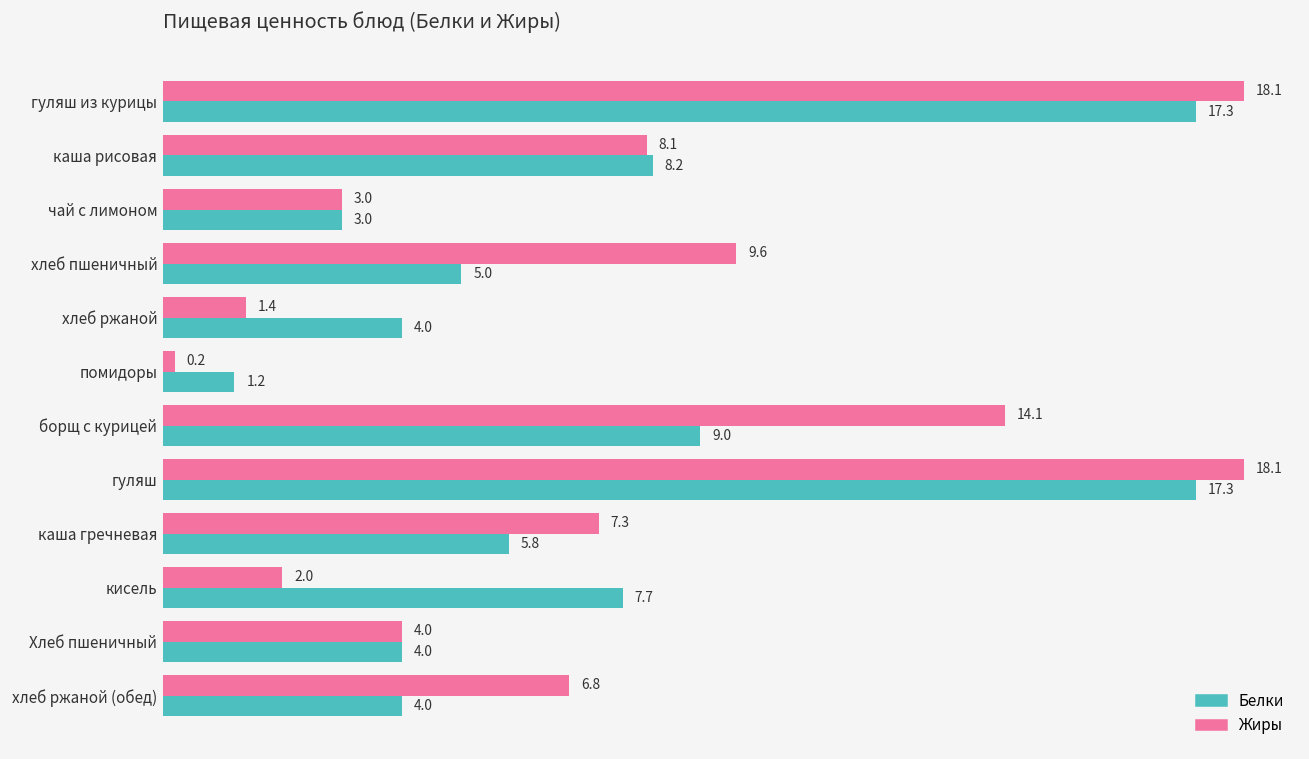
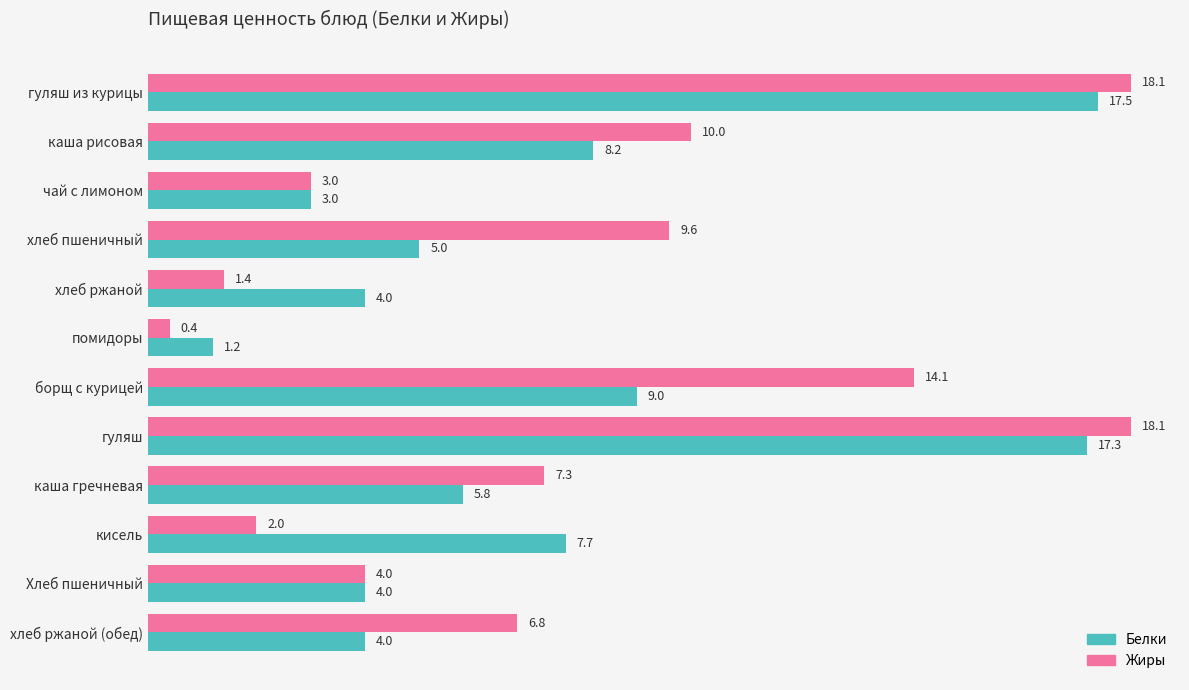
Белки, гуляш из курицы: 17.3 -> 17.5
Жиры, каша рисовая: 8.1 -> 10.0
Жиры, помидоры: 0.2 -> 0.4
